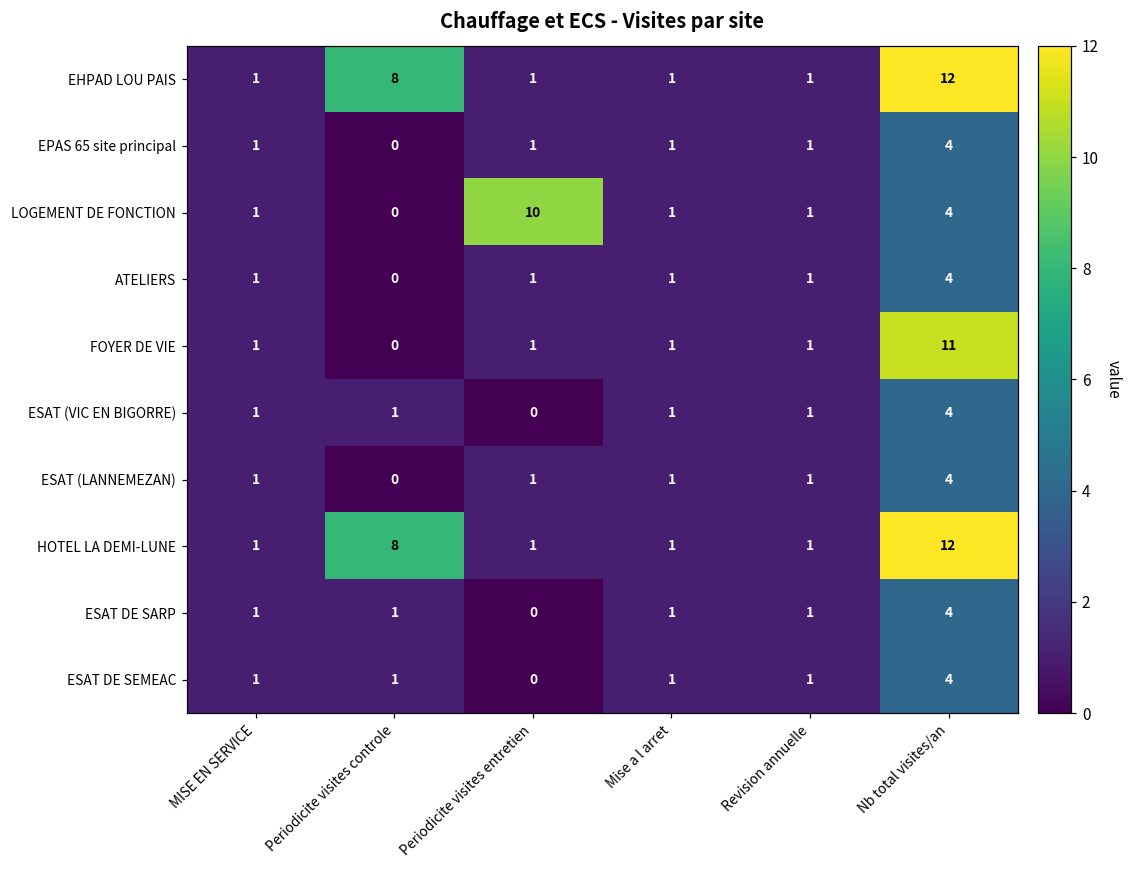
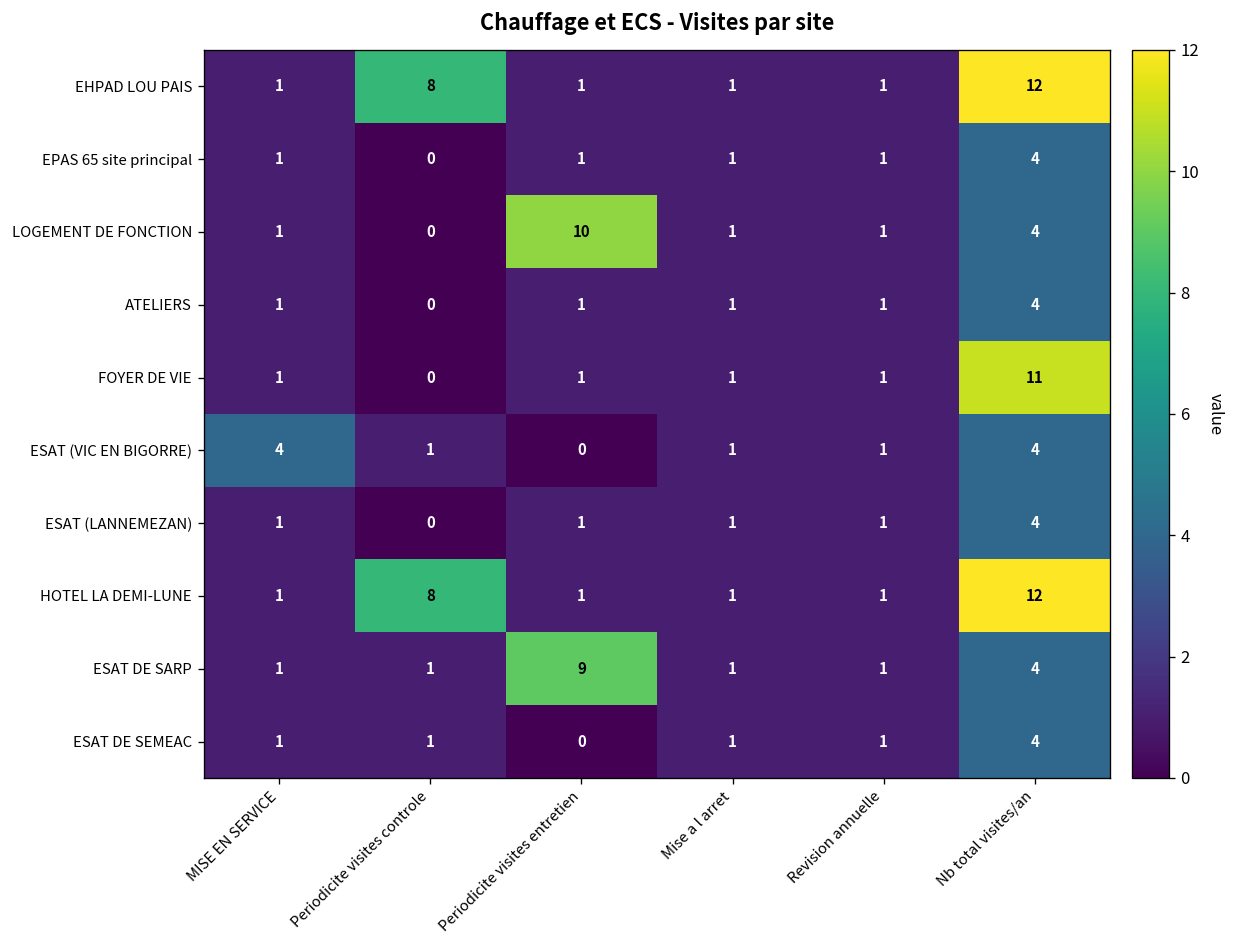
ESAT (VIC EN BIGORRE), MISE EN SERVICE: 1 -> 4
ESAT DE SARP, Periodicite visites entretien: 0 -> 9
